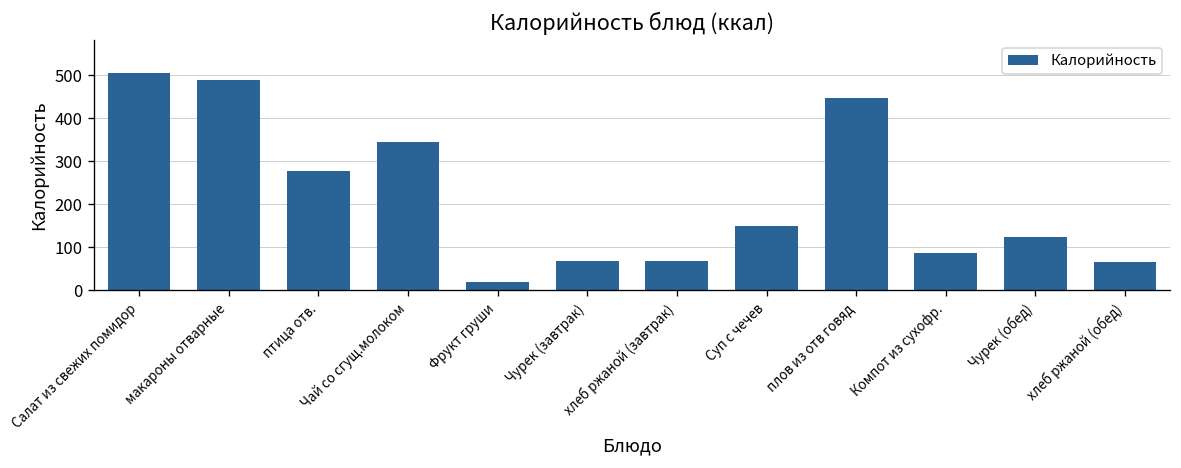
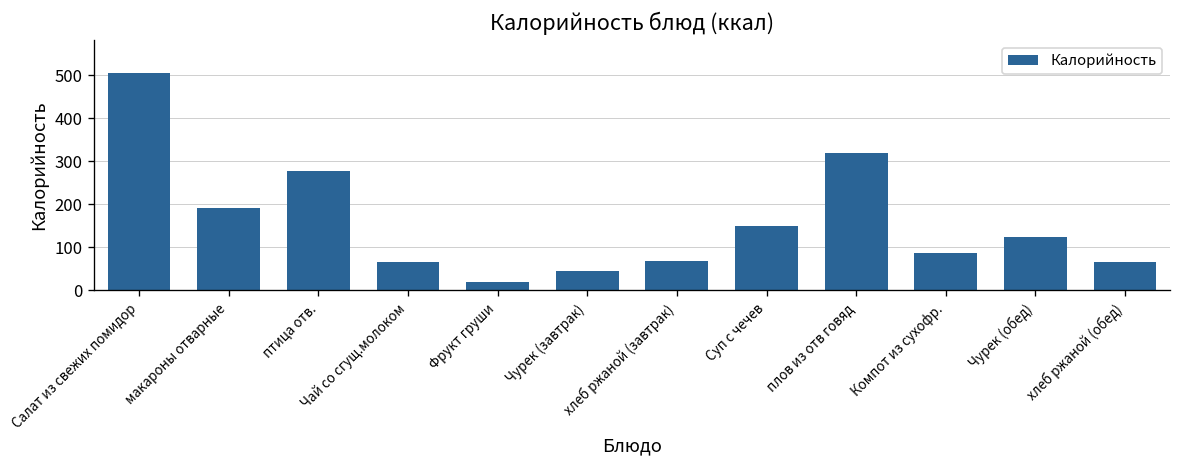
макароны отварные: 490 -> 190
Чай со сгущ.молоком: 350 -> 60
Чурек (завтрак): 70 -> 50
плов из отв говяд: 450 -> 320
